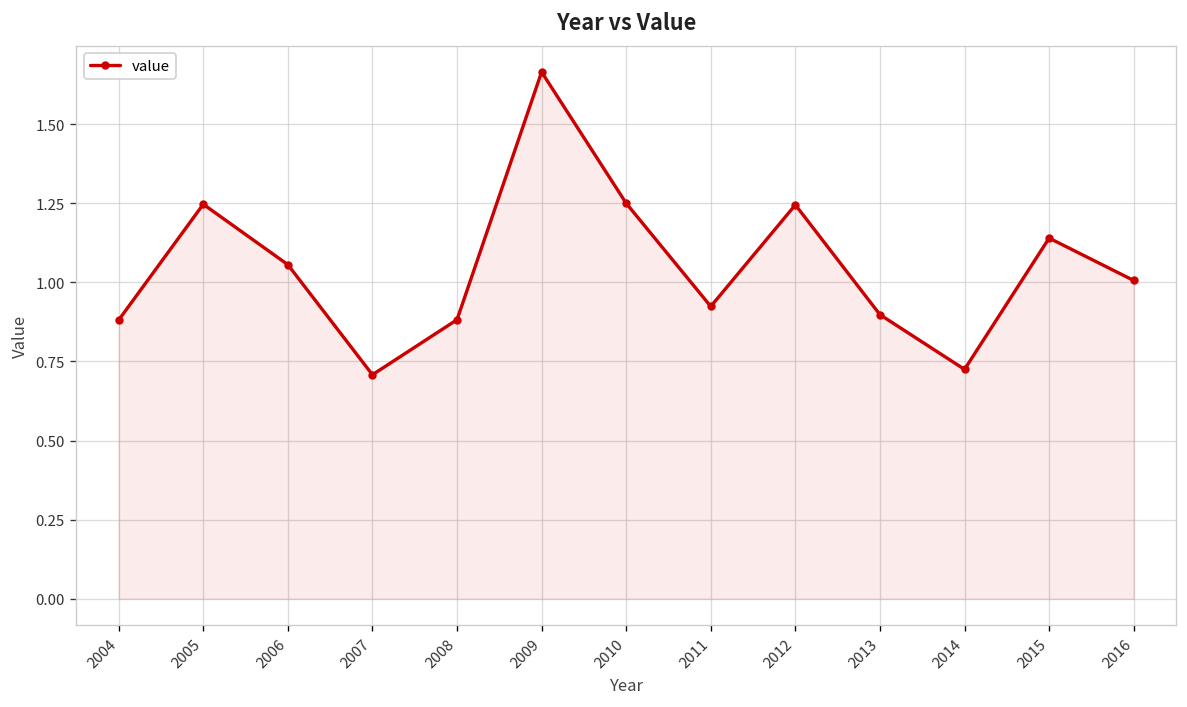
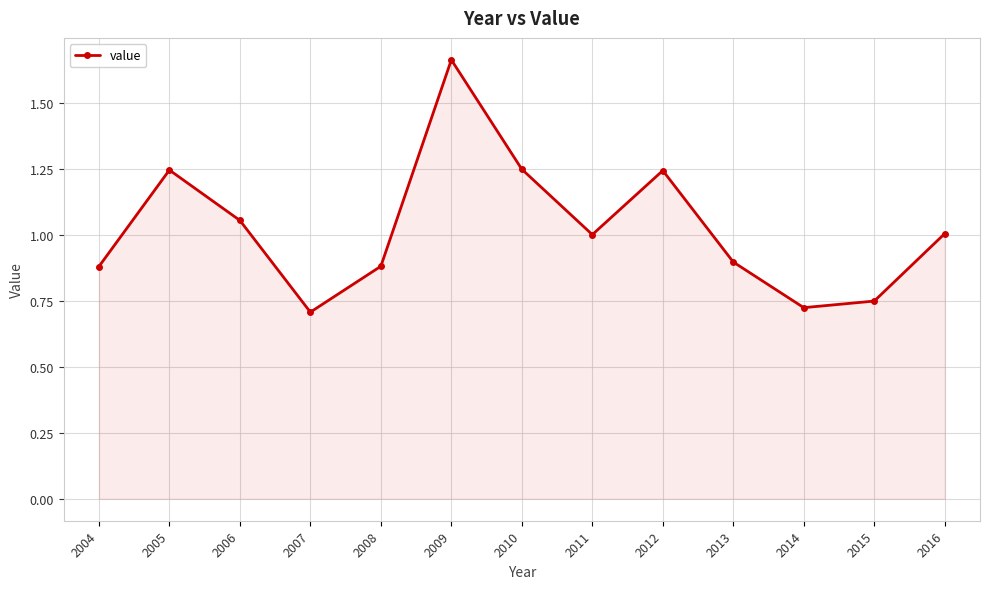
2011: 0.92 -> 1.00
2015: 1.14 -> 0.75
